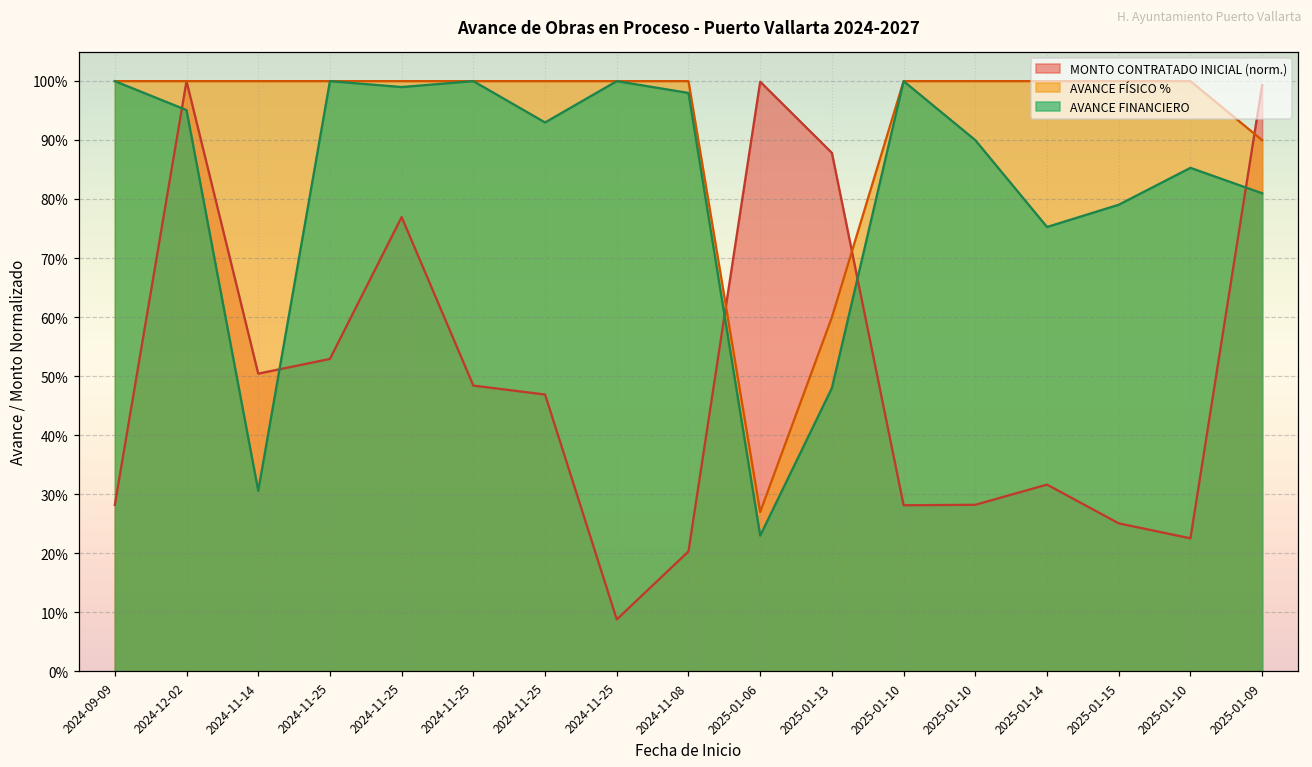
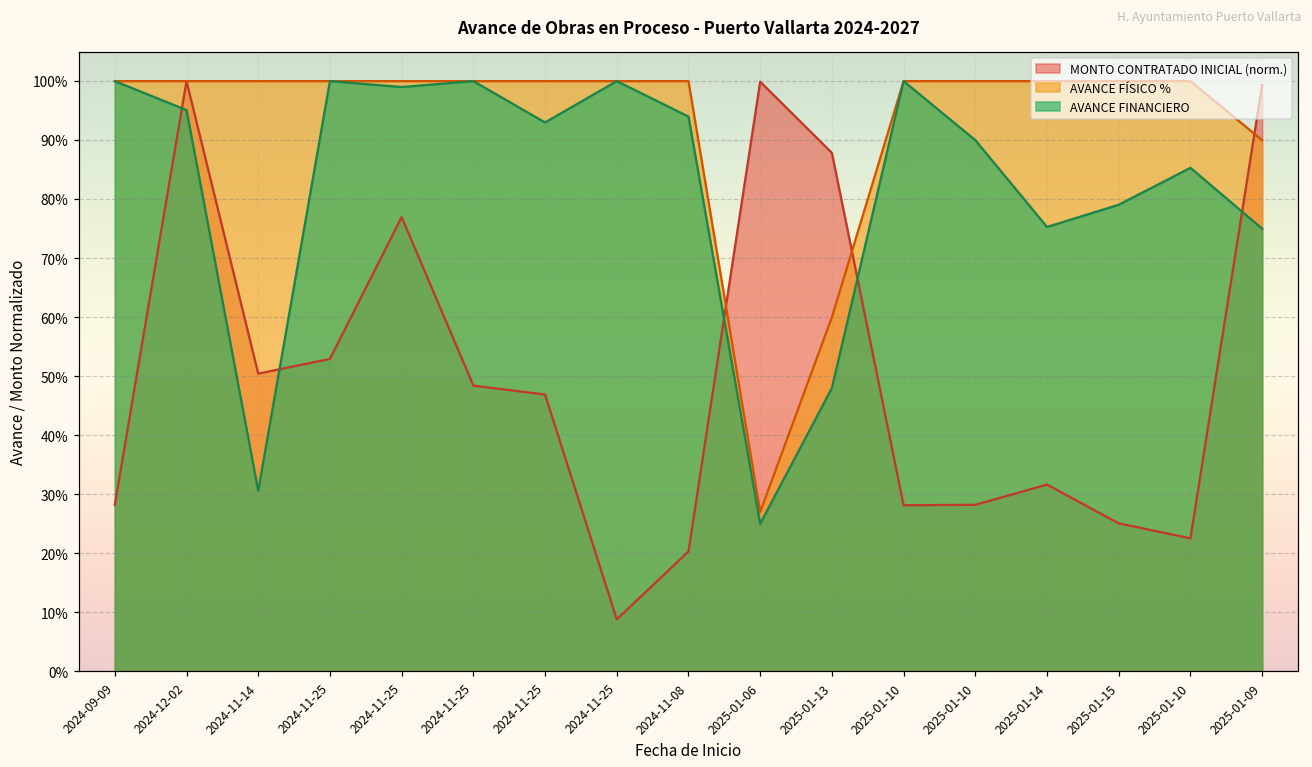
AVANCE FINANCIERO, 2024-11-08: 98% -> 94%
AVANCE FINANCIERO, 2025-01-06: 23% -> 25%
AVANCE FINANCIERO, 2025-01-09: 81% -> 75%
